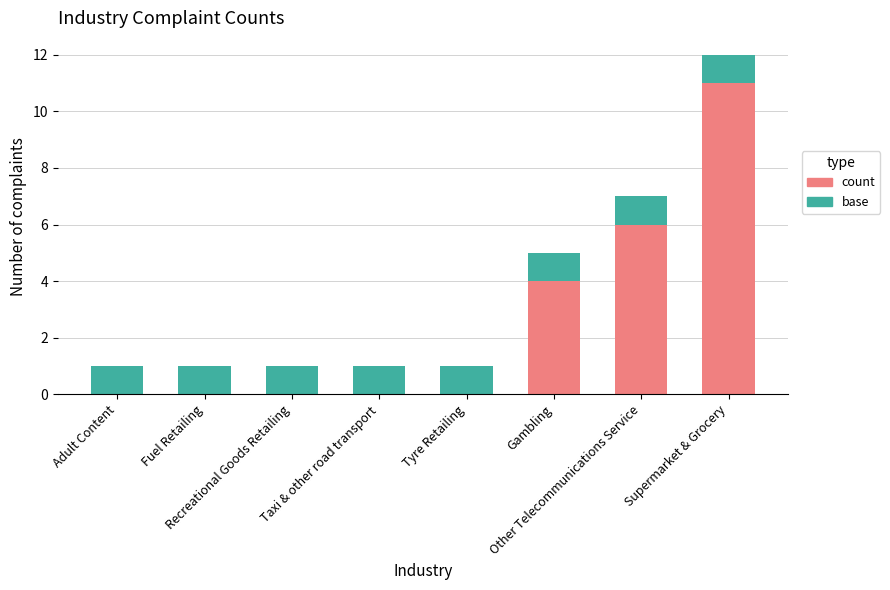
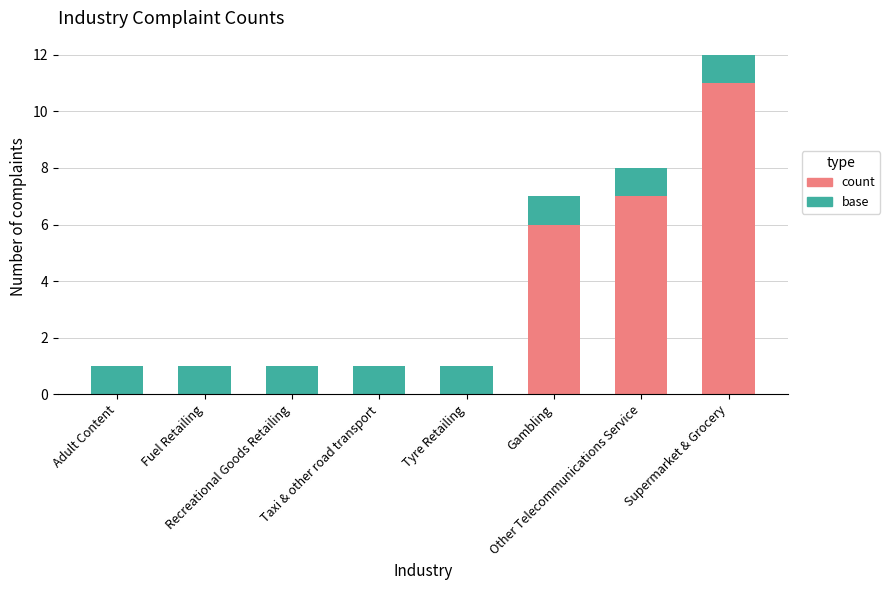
count, Gambling: 4.0 -> 6.0
count, Other Telecommunications Service: 6.0 -> 7.0
